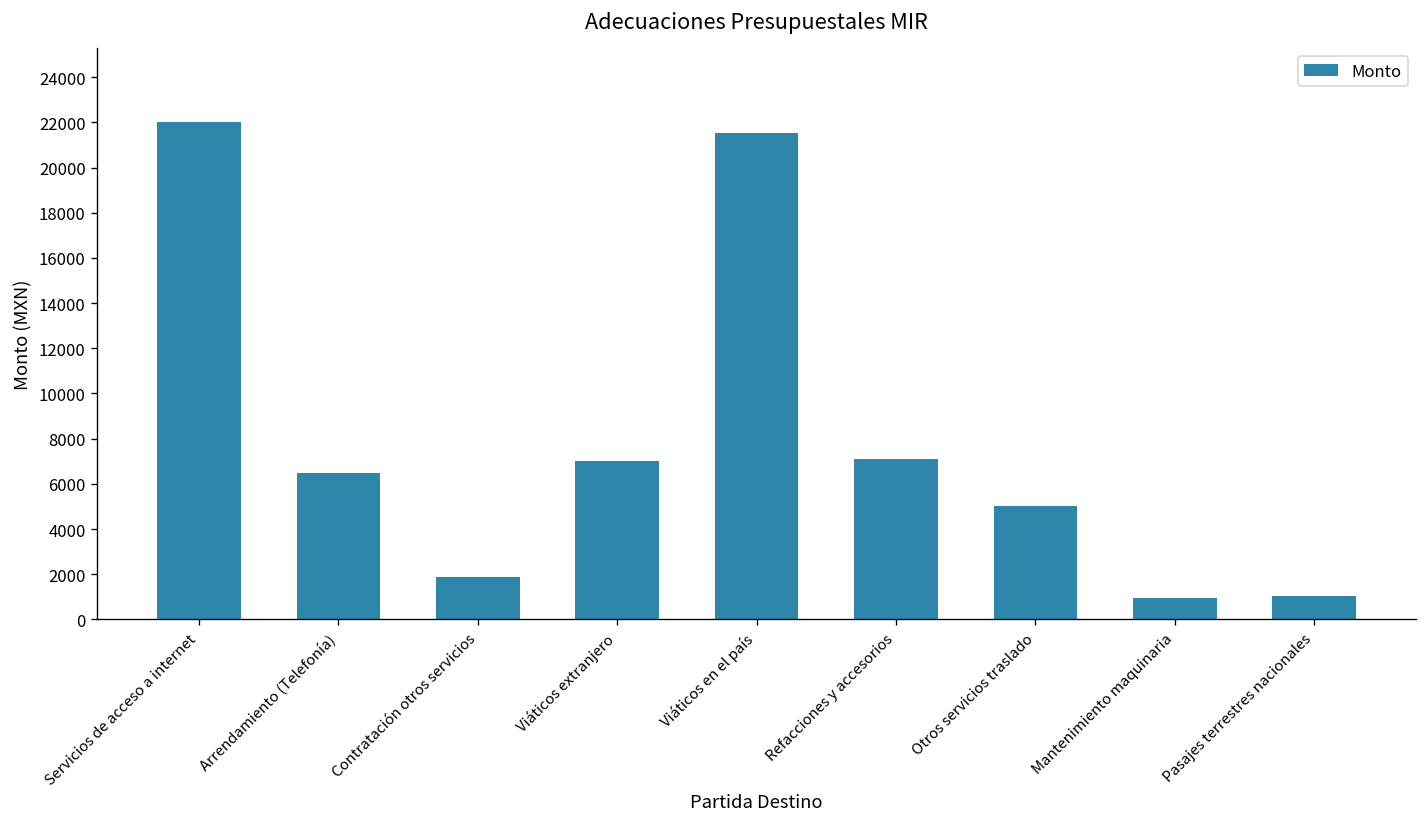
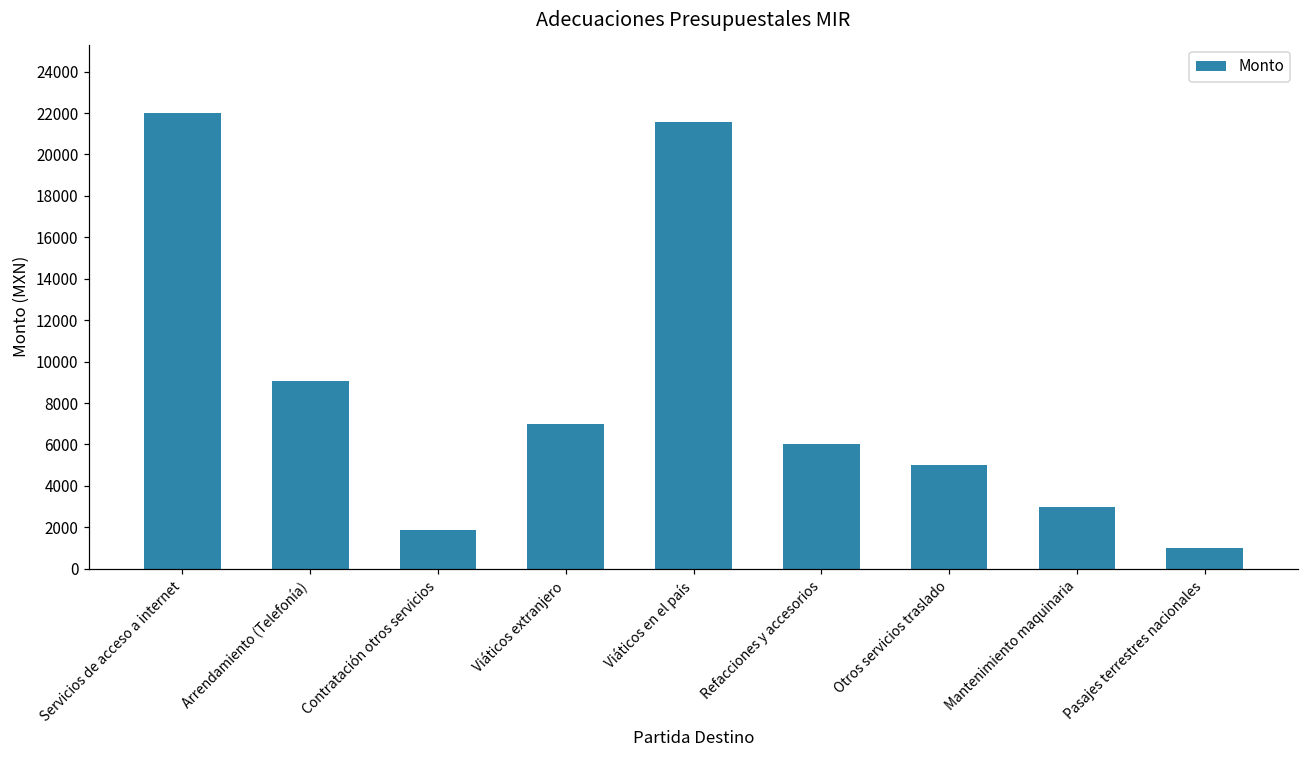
Arrendamiento (Telefonía): 6500 -> 9100
Refacciones y accesorios: 7100 -> 6000
Mantenimiento maquinaria: 1000 -> 3000
